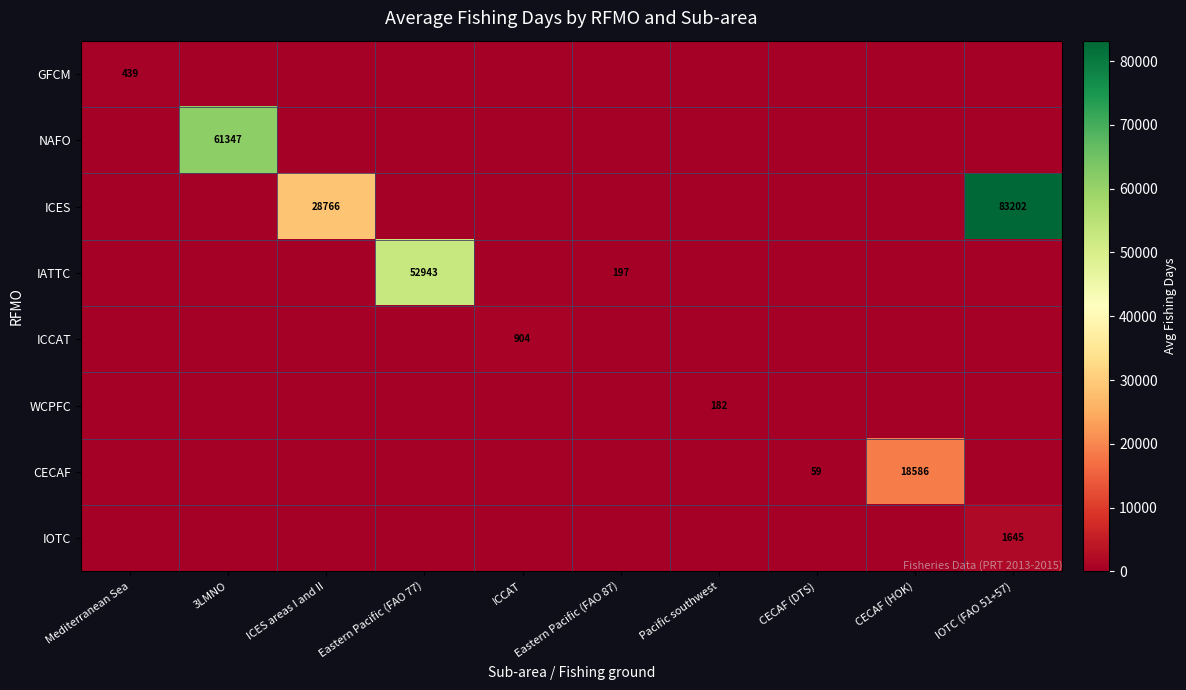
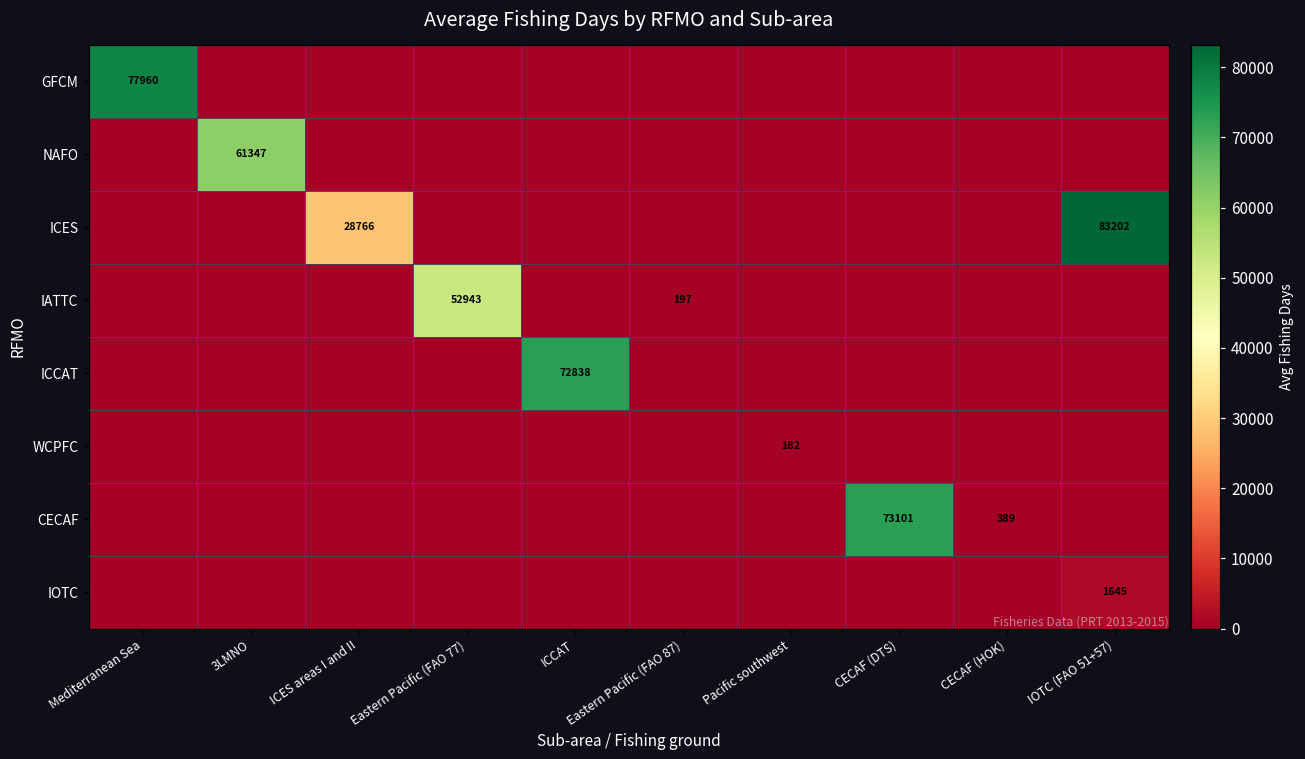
GFCM, Mediterranean Sea: 439 -> 77960
ICCAT, ICCAT: 904 -> 72838
CECAF, CECAF (DTS): 59 -> 73101
CECAF, CECAF (HOK): 18586 -> 389
